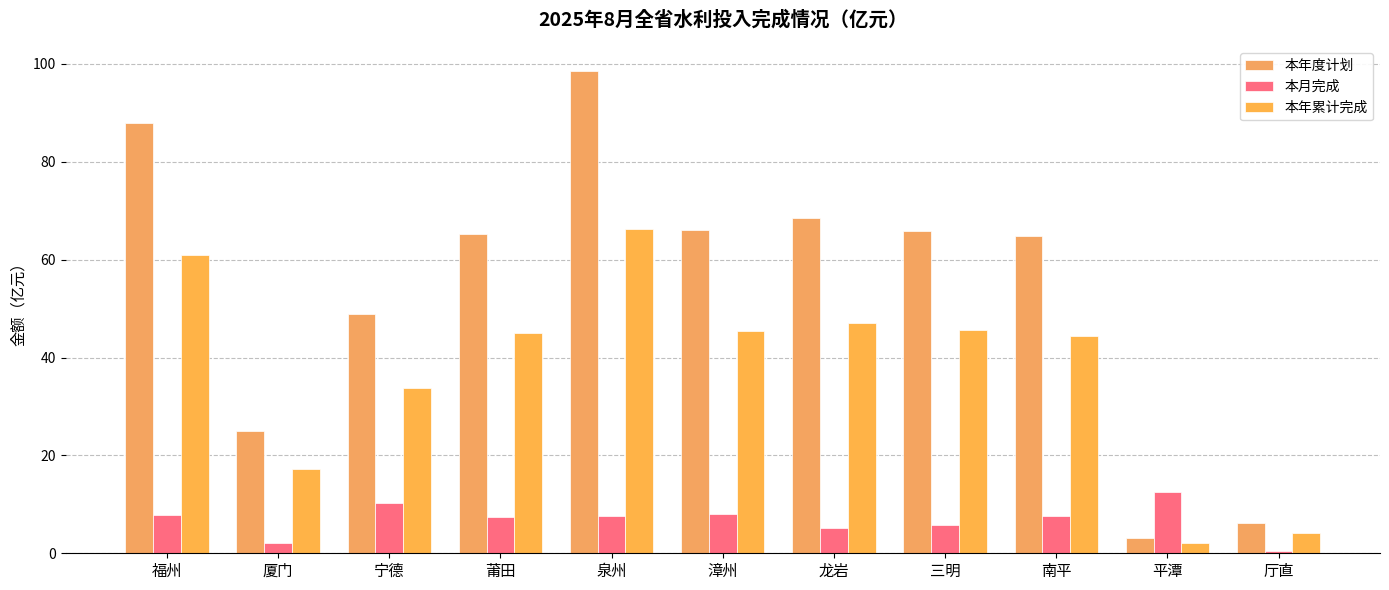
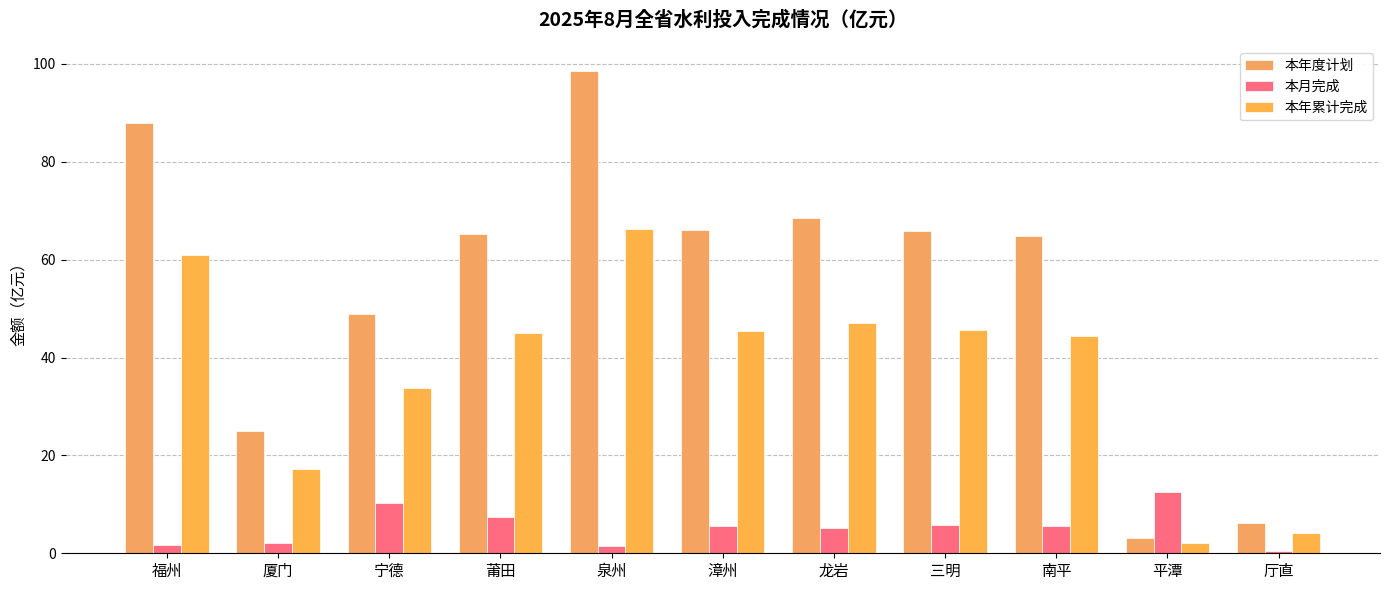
本月完成, 福州: 8 -> 2
本月完成, 泉州: 8 -> 2
本月完成, 漳州: 8 -> 6
本月完成, 南平: 8 -> 6
